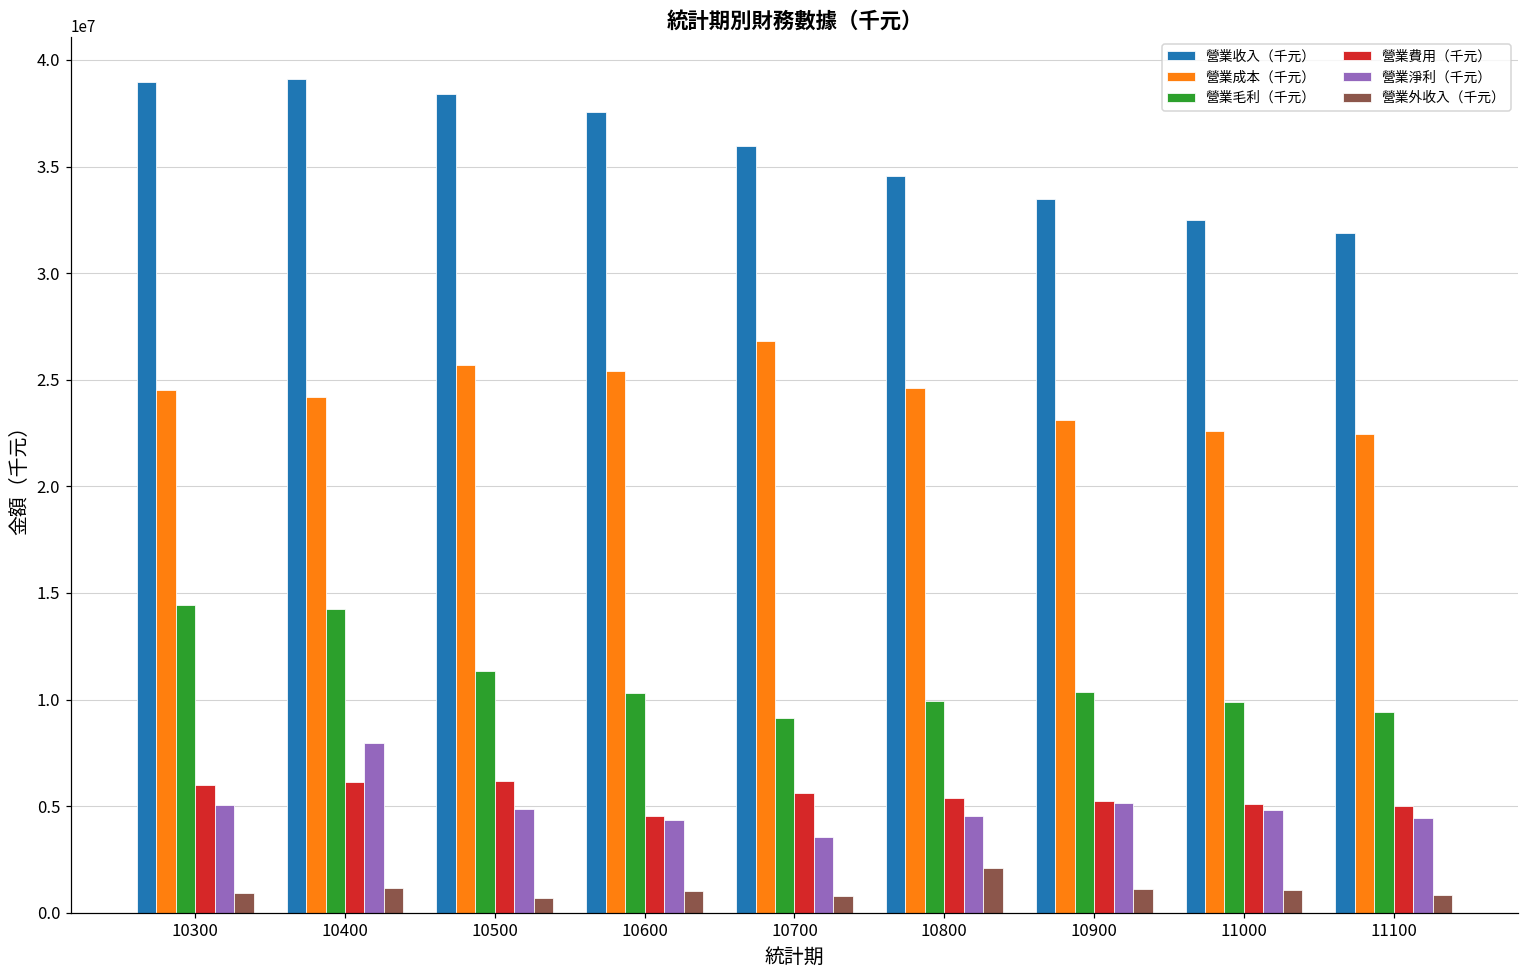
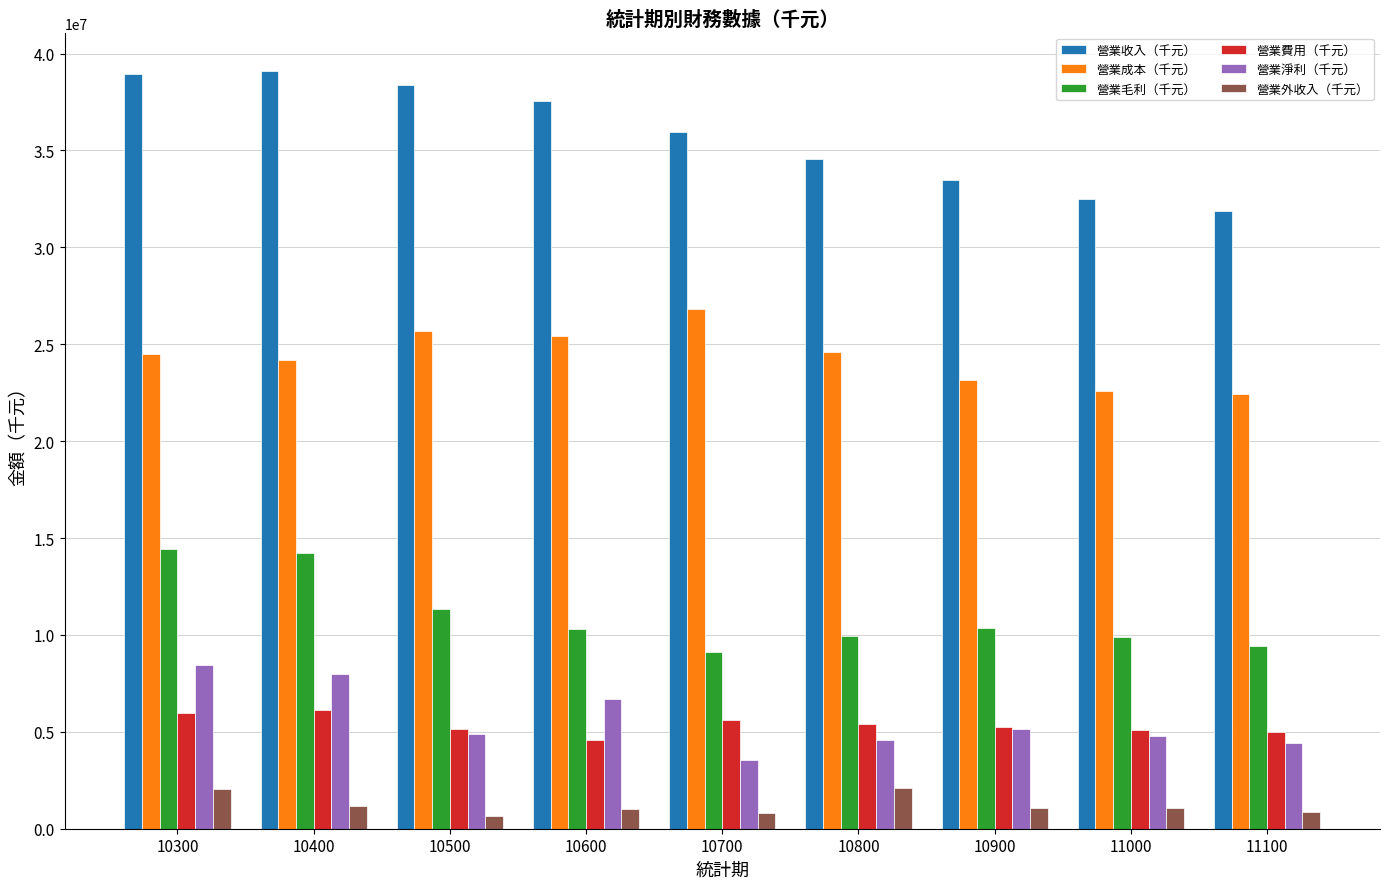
營業淨利（千元）, 10300: 5100000 -> 8400000
營業外收入（千元）, 10300: 900000 -> 2000000
營業費用（千元）, 10500: 6200000 -> 5200000
營業淨利（千元）, 10600: 4400000 -> 6700000
